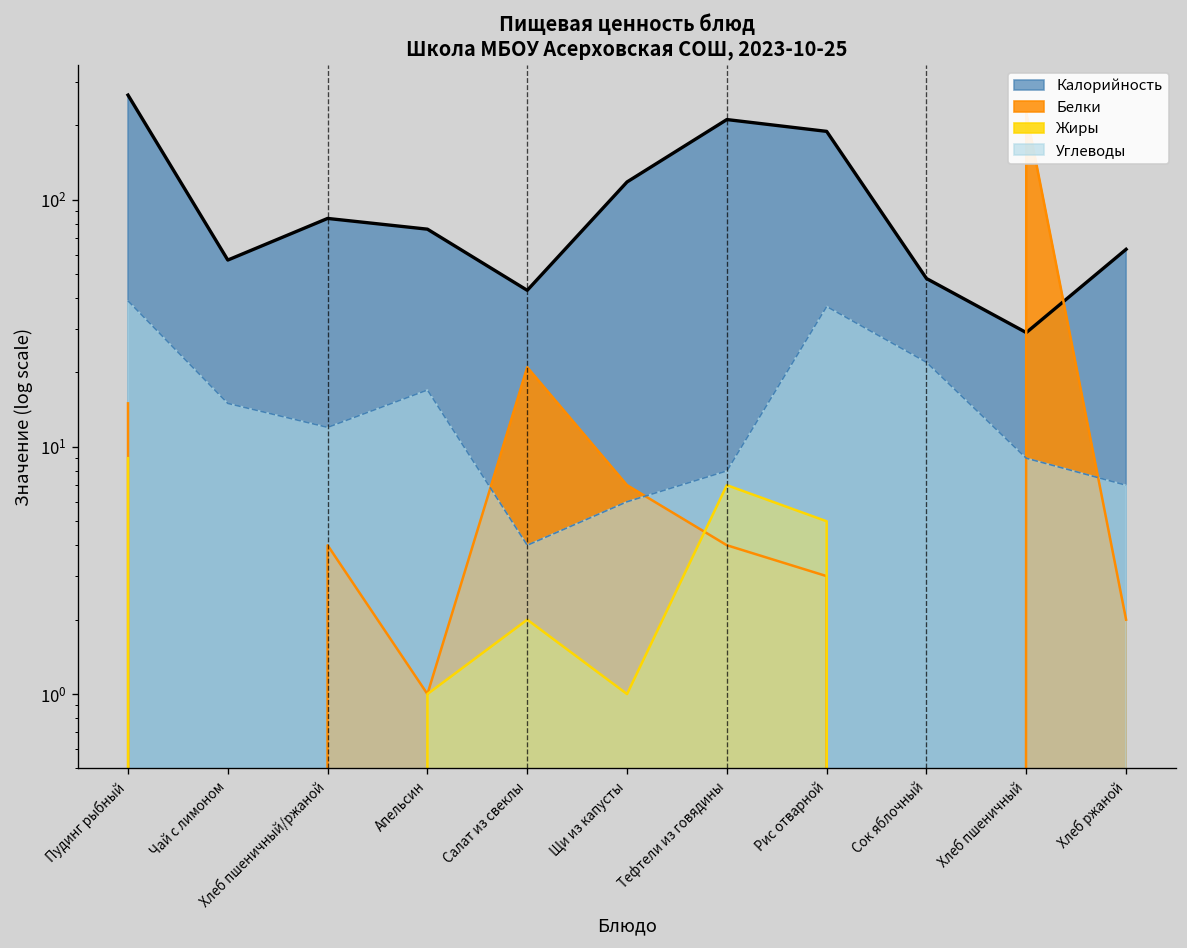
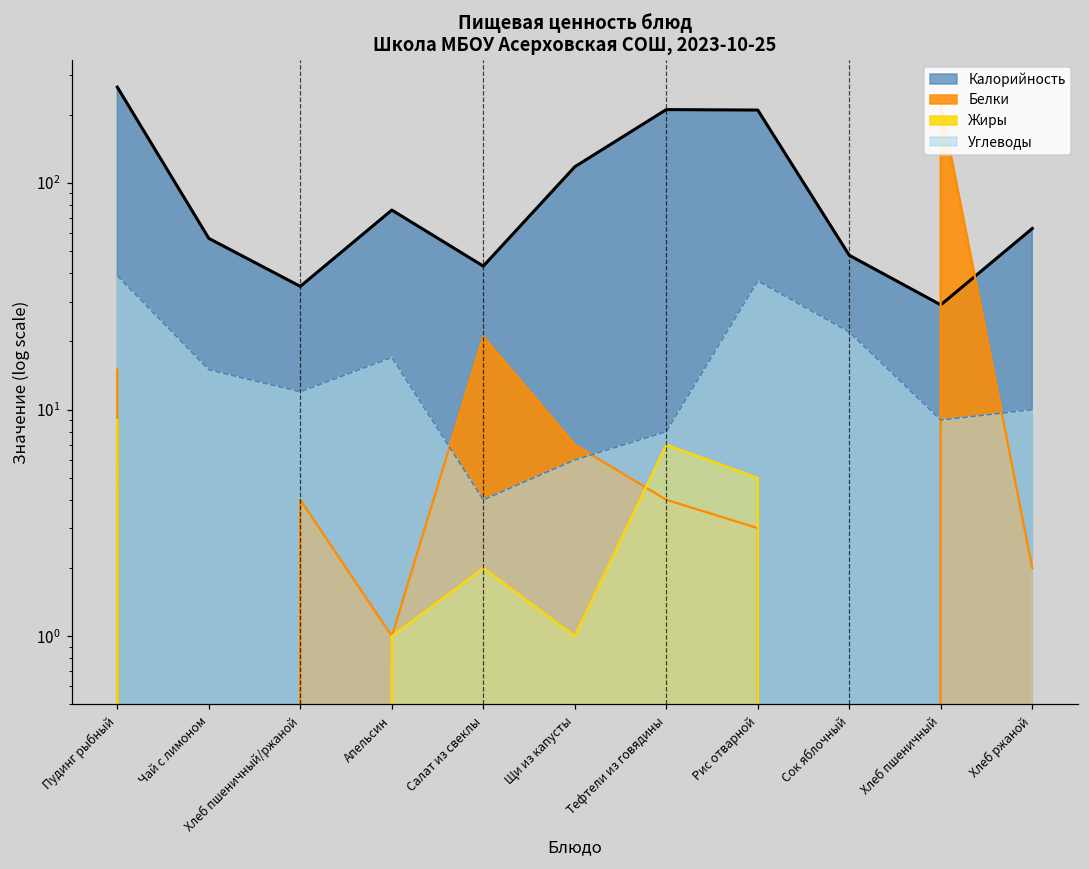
Калорийность, Хлеб пшеничный/ржаной: 84 -> 35
Калорийность, Рис отварной: 190 -> 210
Углеводы, Хлеб ржаной: 7 -> 10
